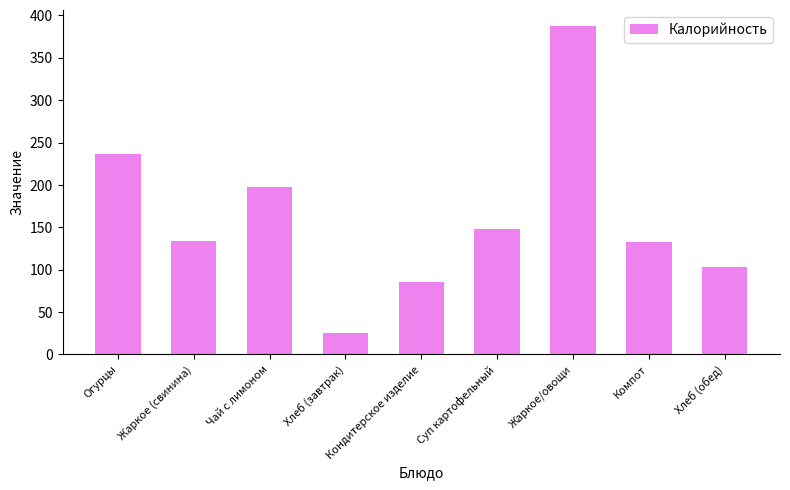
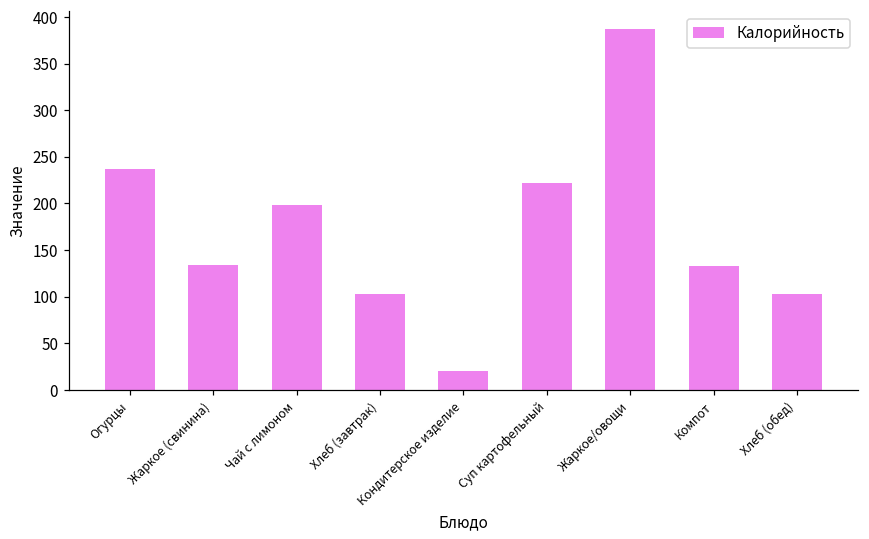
Хлеб (завтрак): 30 -> 100
Кондитерское изделие: 90 -> 20
Суп картофельный: 150 -> 220
